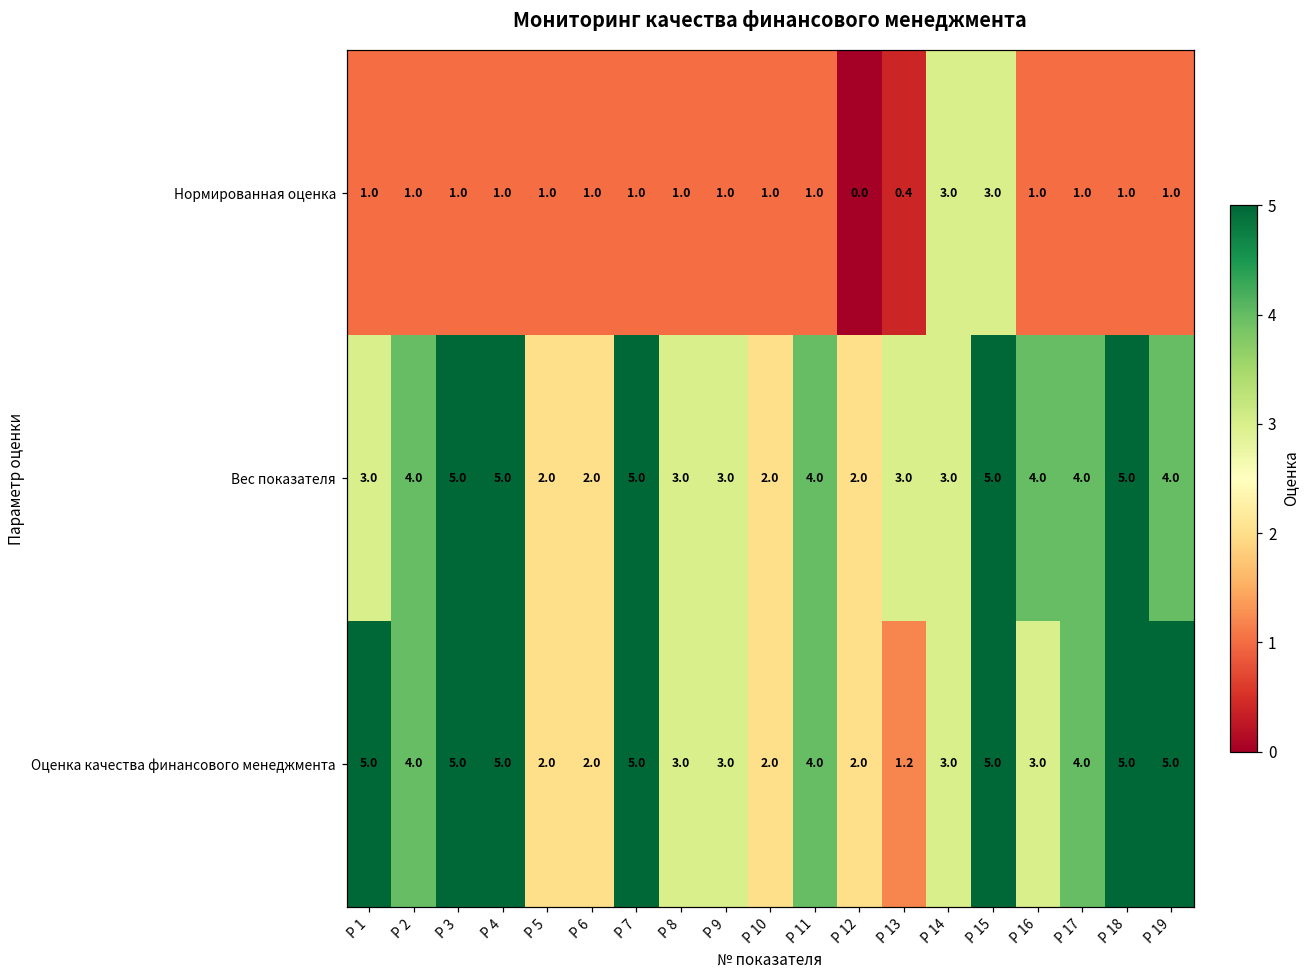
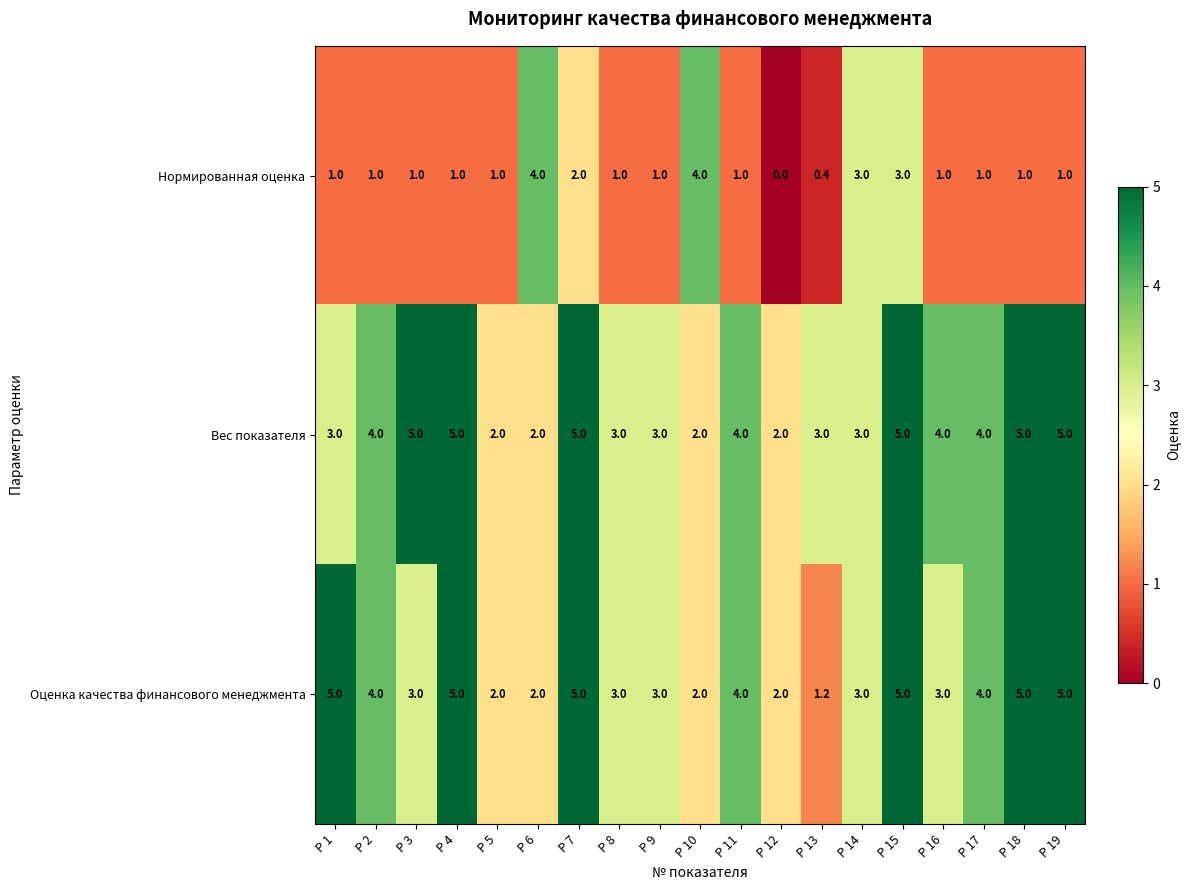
Нормированная оценка, P 6: 1.0 -> 4.0
Нормированная оценка, P 7: 1.0 -> 2.0
Нормированная оценка, P 10: 1.0 -> 4.0
Вес показателя, P 19: 4.0 -> 5.0
Оценка качества финансового менеджмента, P 3: 5.0 -> 3.0
